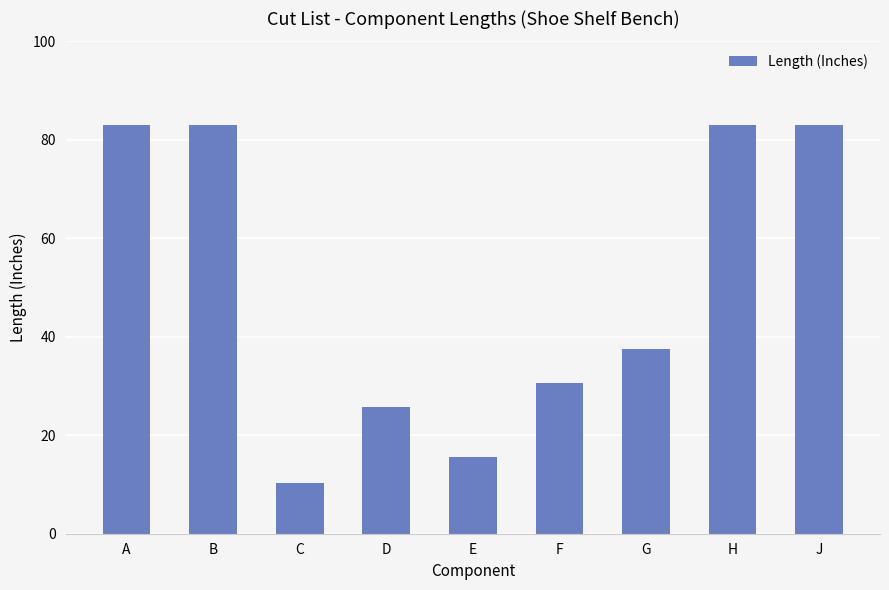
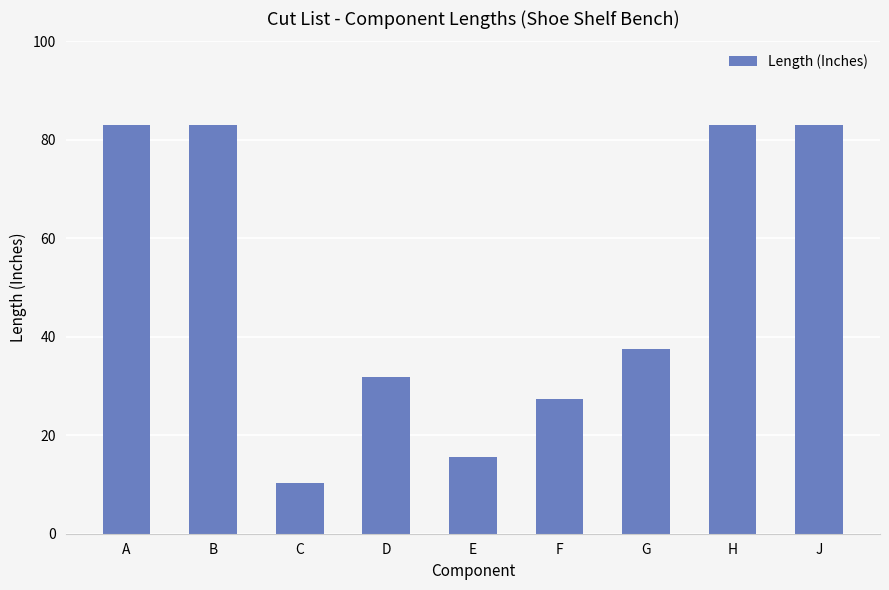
D: 26 -> 32
F: 31 -> 27
